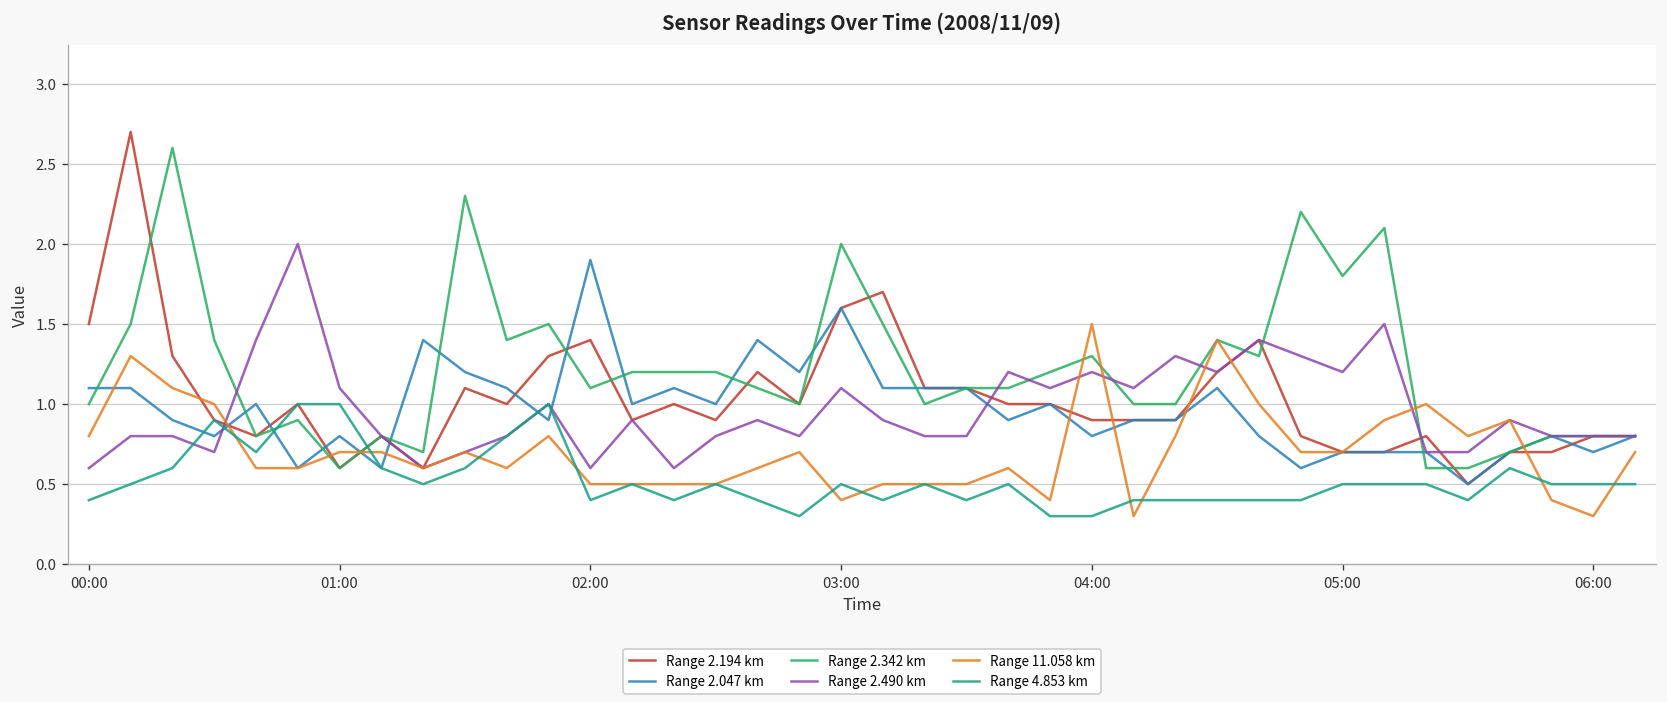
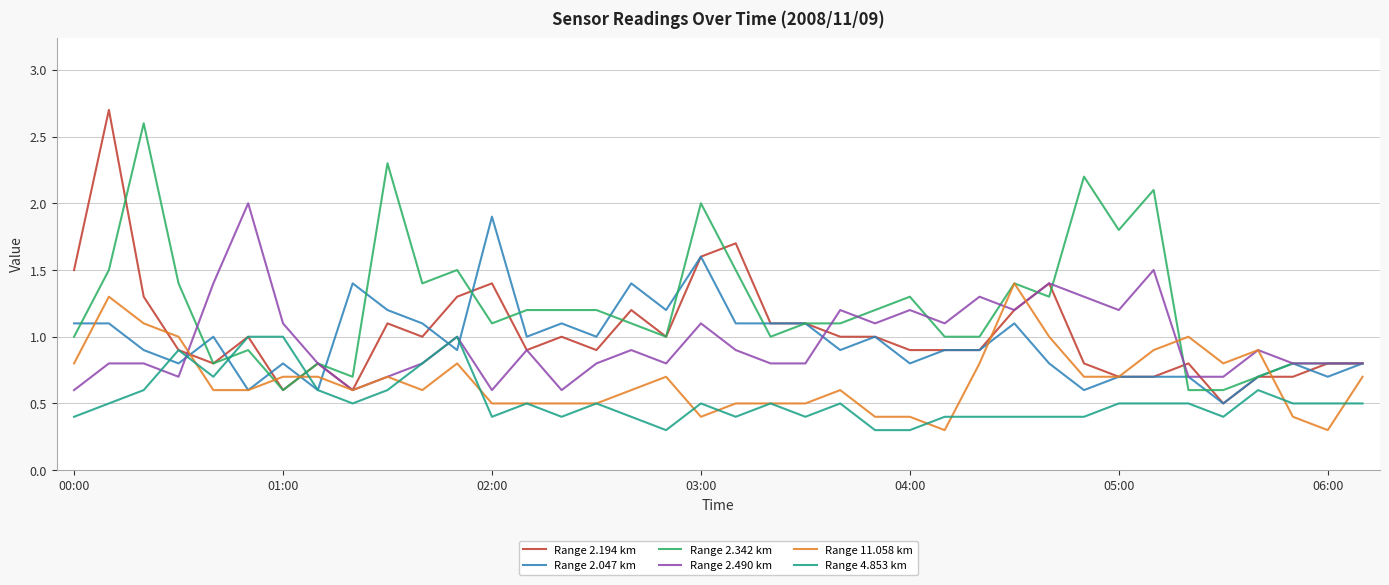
Range 11.058 km, 04:00: 1.5 -> 0.4
